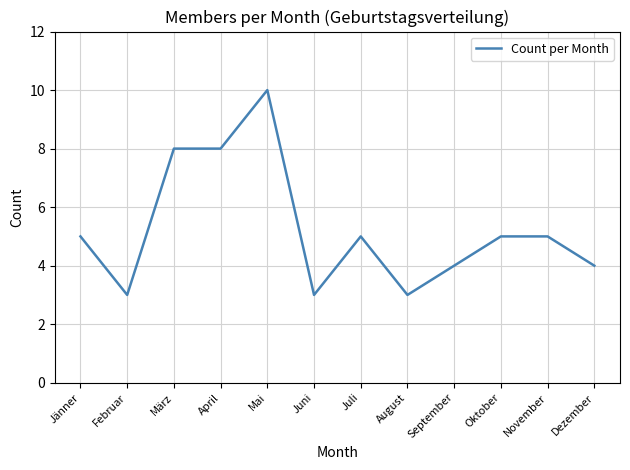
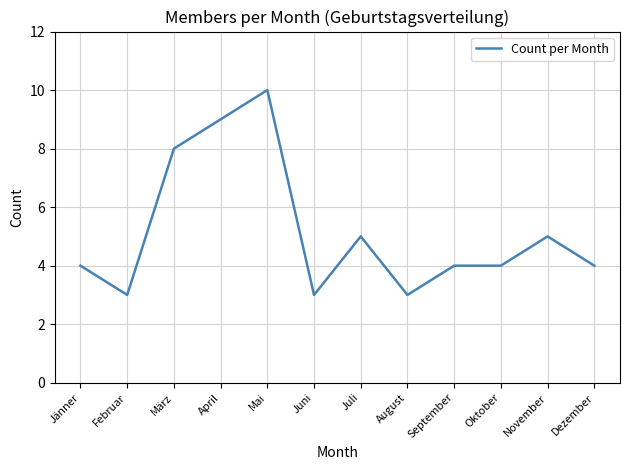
Jänner: 5 -> 4
April: 8 -> 9
Oktober: 5 -> 4
